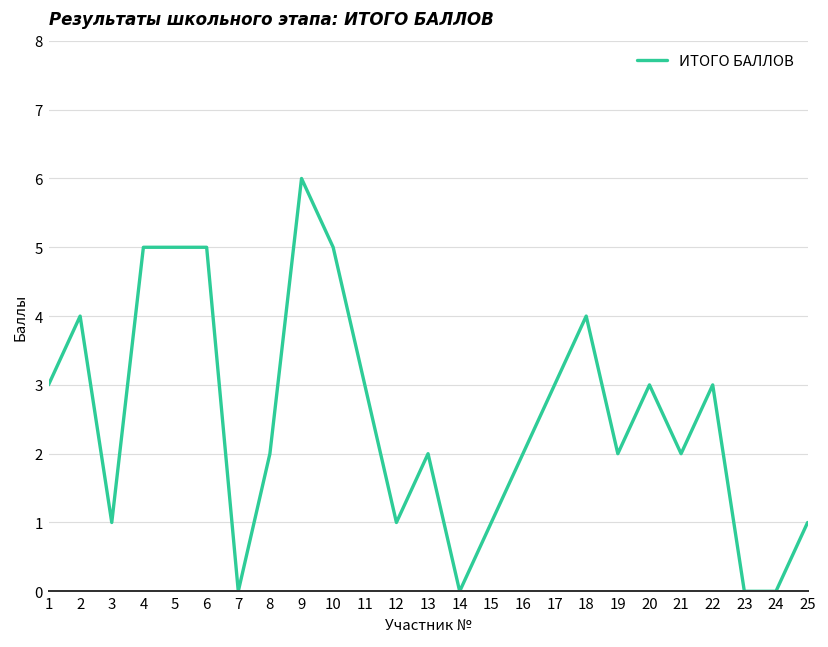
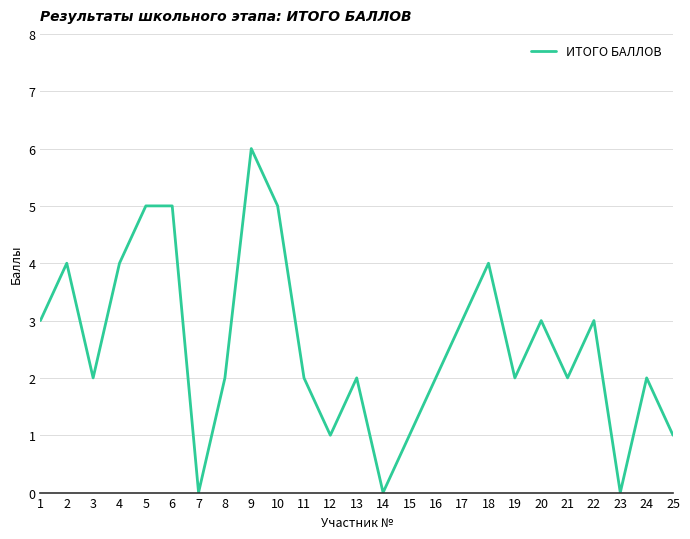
3: 1 -> 2
4: 5 -> 4
11: 3 -> 2
24: 0 -> 2
